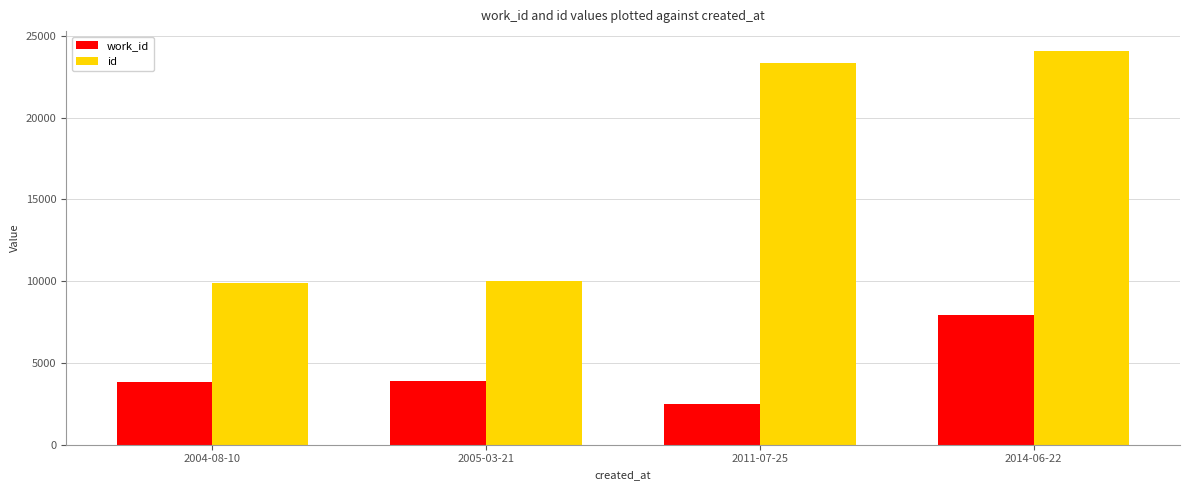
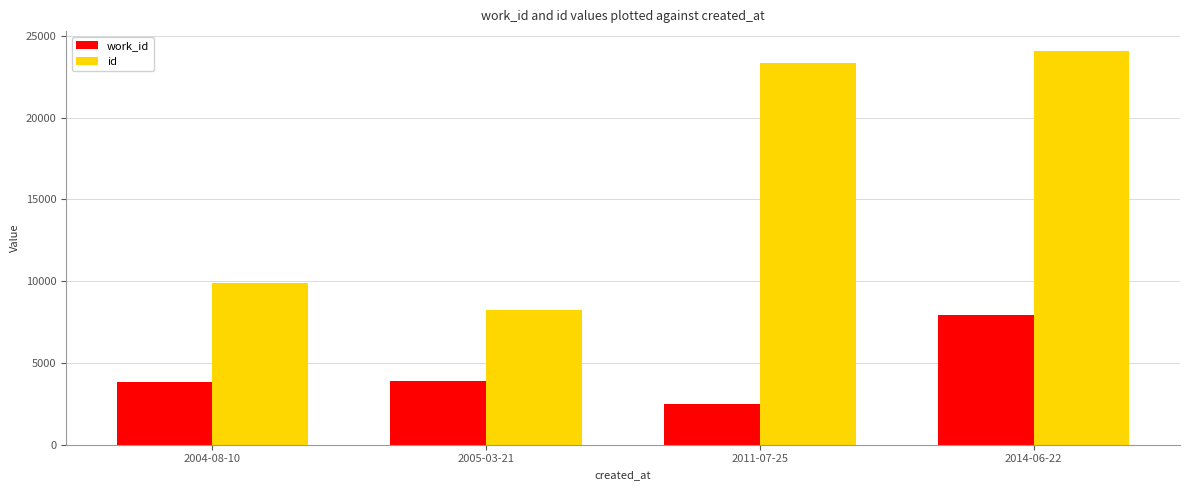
id, 2005-03-21: 10000 -> 8200
